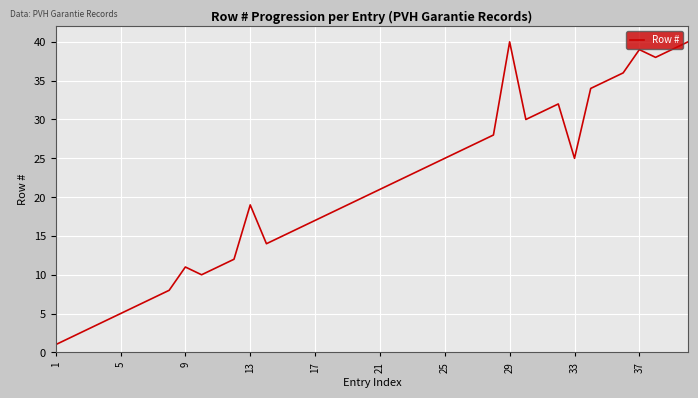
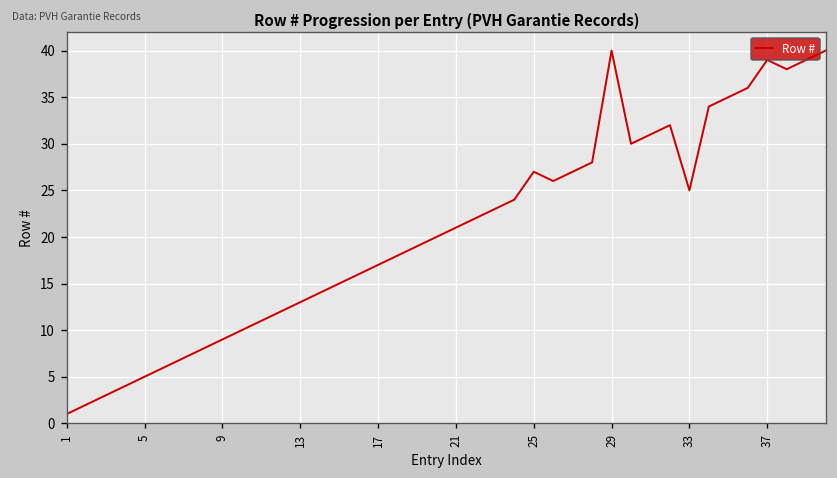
9: 11 -> 9
13: 19 -> 13
25: 25 -> 27
